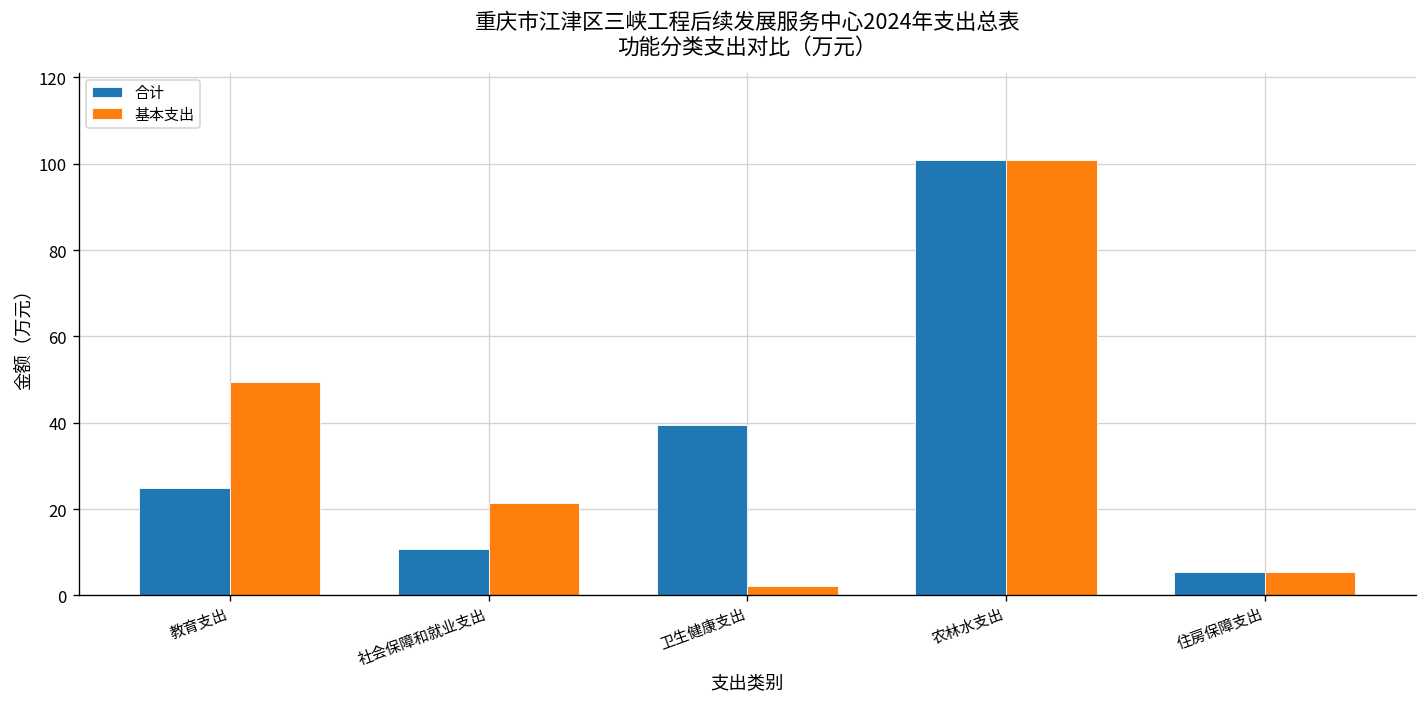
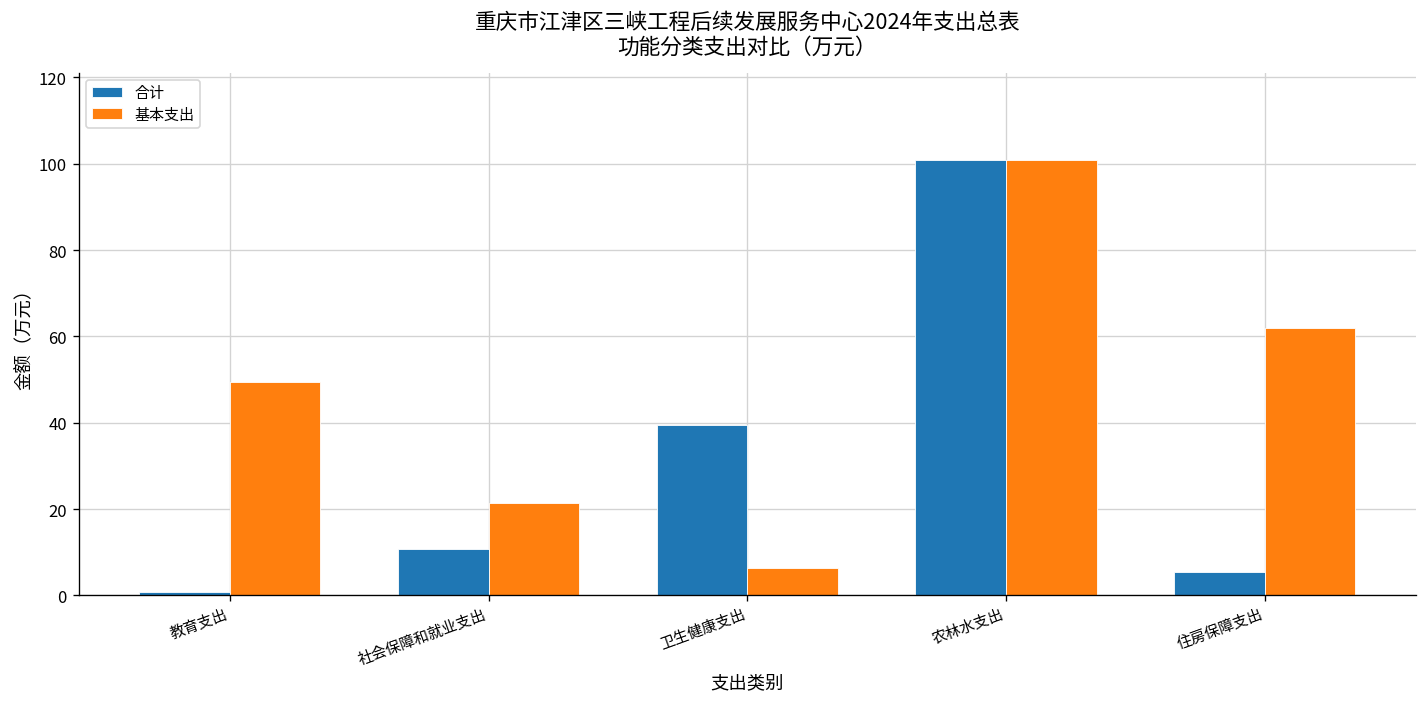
合计, 教育支出: 25 -> 1
基本支出, 卫生健康支出: 2 -> 6
基本支出, 住房保障支出: 5 -> 62
